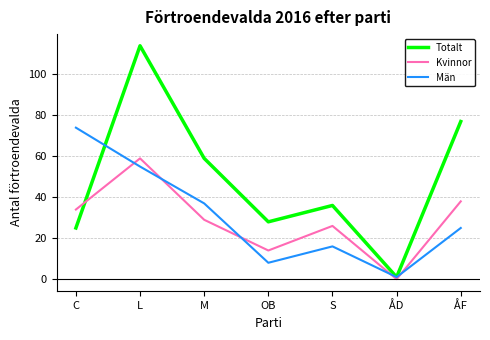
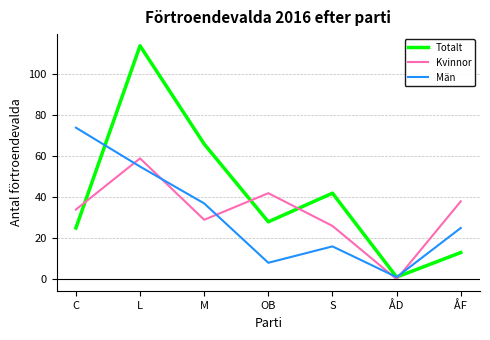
Totalt, M: 59 -> 66
Kvinnor, OB: 14 -> 42
Totalt, S: 36 -> 42
Totalt, ÅF: 77 -> 13
